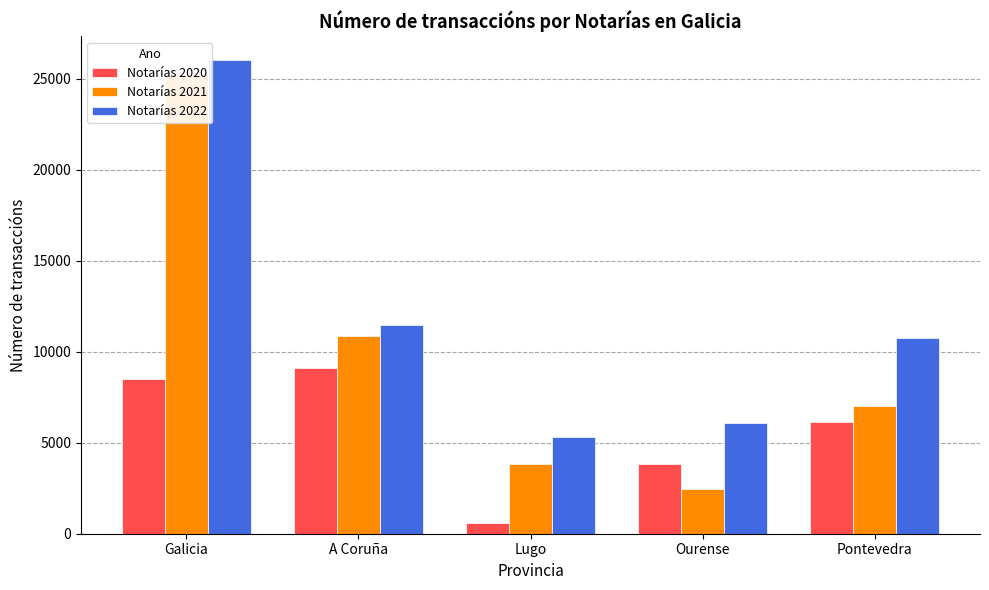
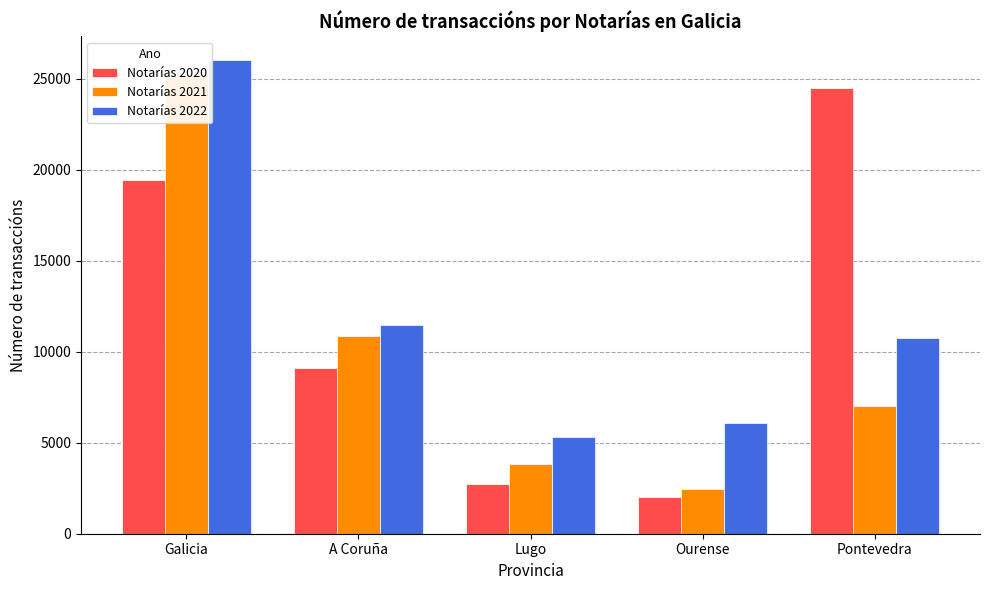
Notarías 2020, Galicia: 8500 -> 19500
Notarías 2020, Lugo: 600 -> 2700
Notarías 2020, Ourense: 3800 -> 2000
Notarías 2020, Pontevedra: 6100 -> 24500
